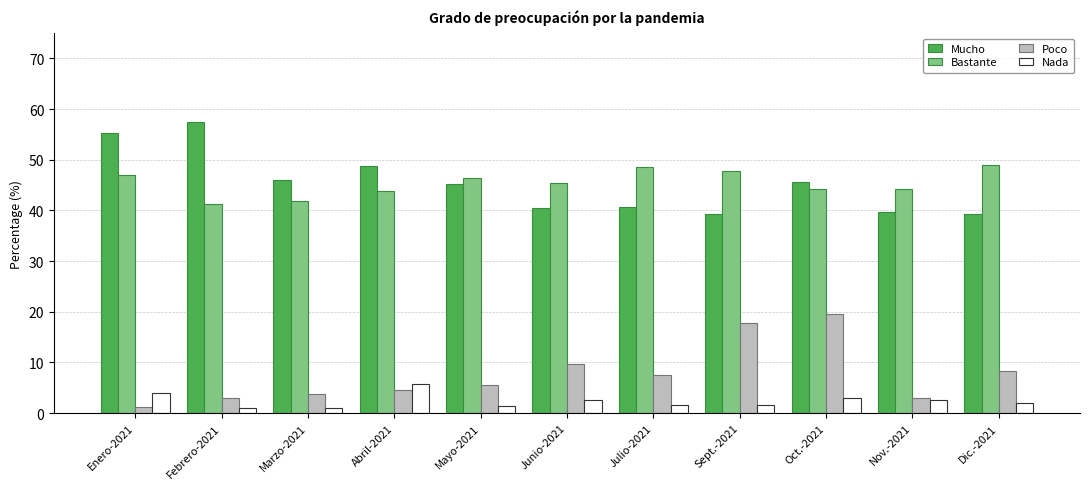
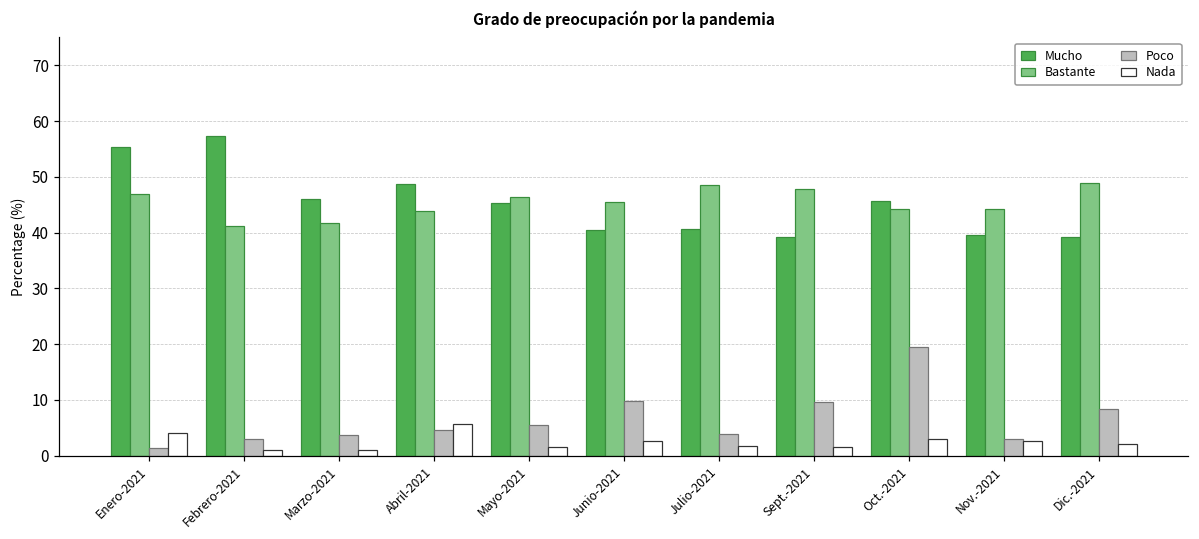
Poco, Julio-2021: 8 -> 4
Poco, Sept.-2021: 18 -> 10
